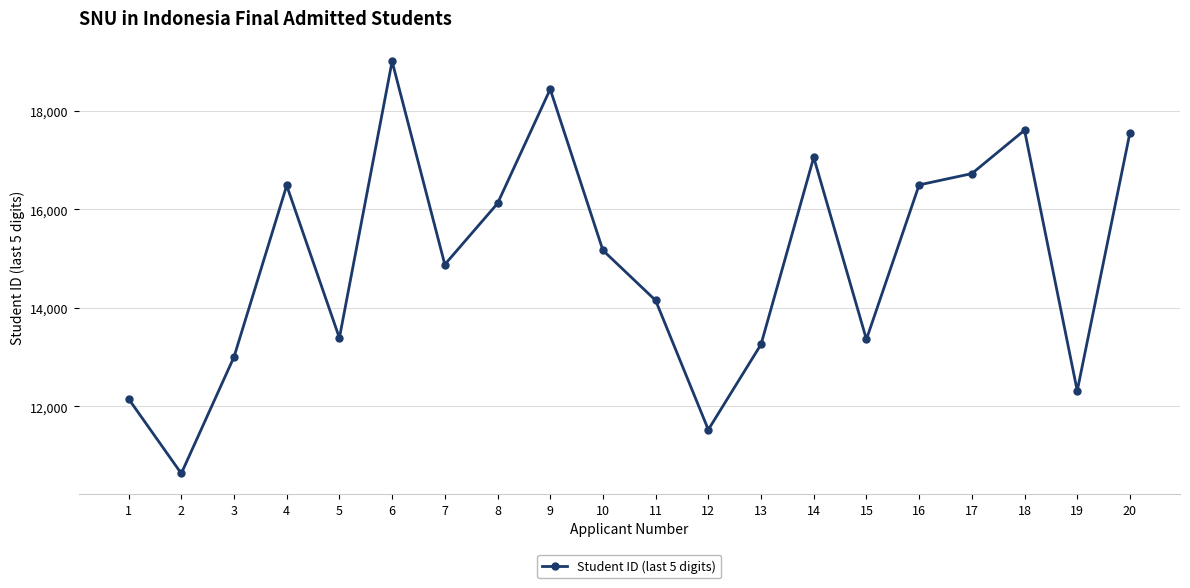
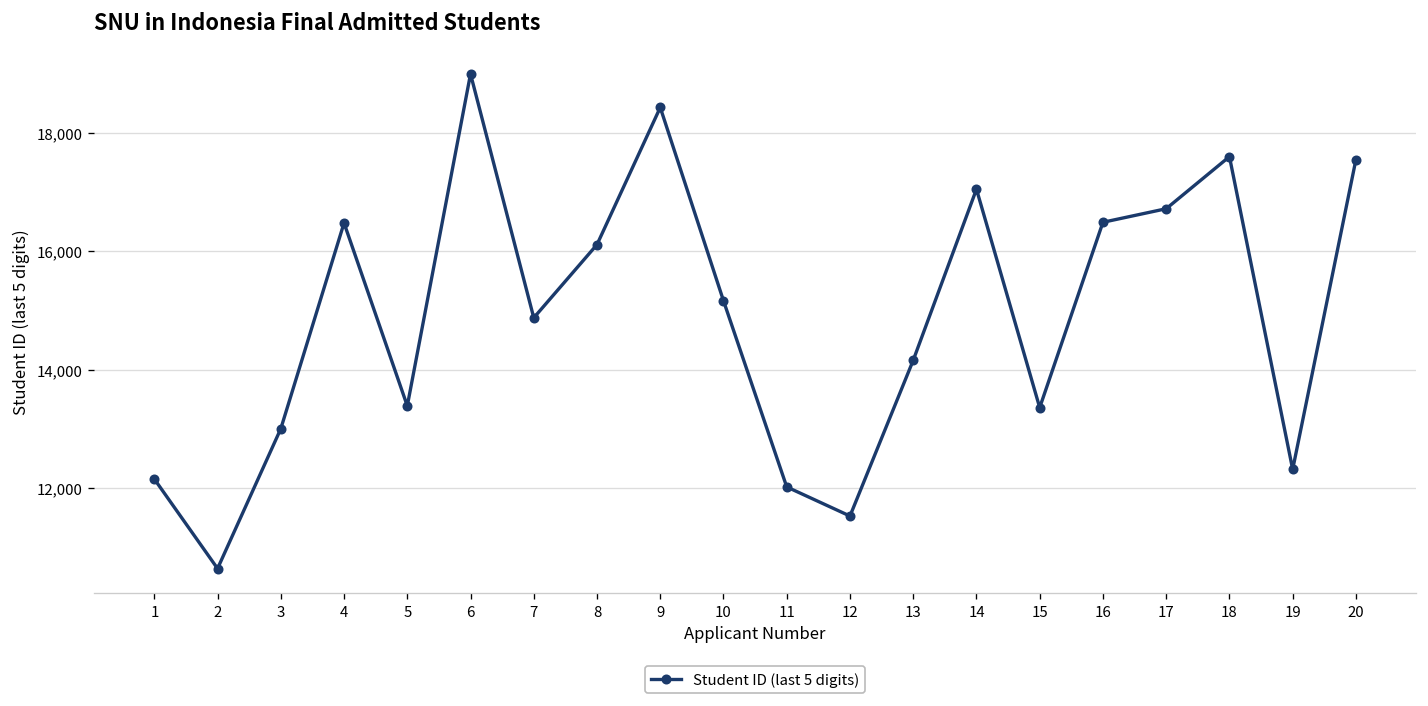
11: 14,200 -> 12,000
13: 13,300 -> 14,200
